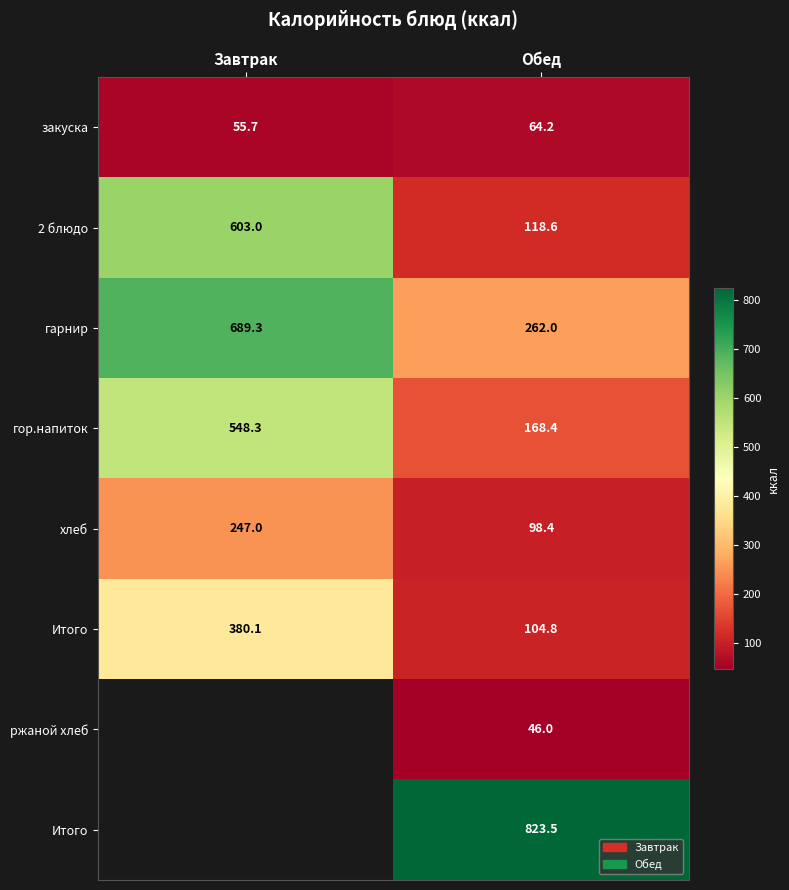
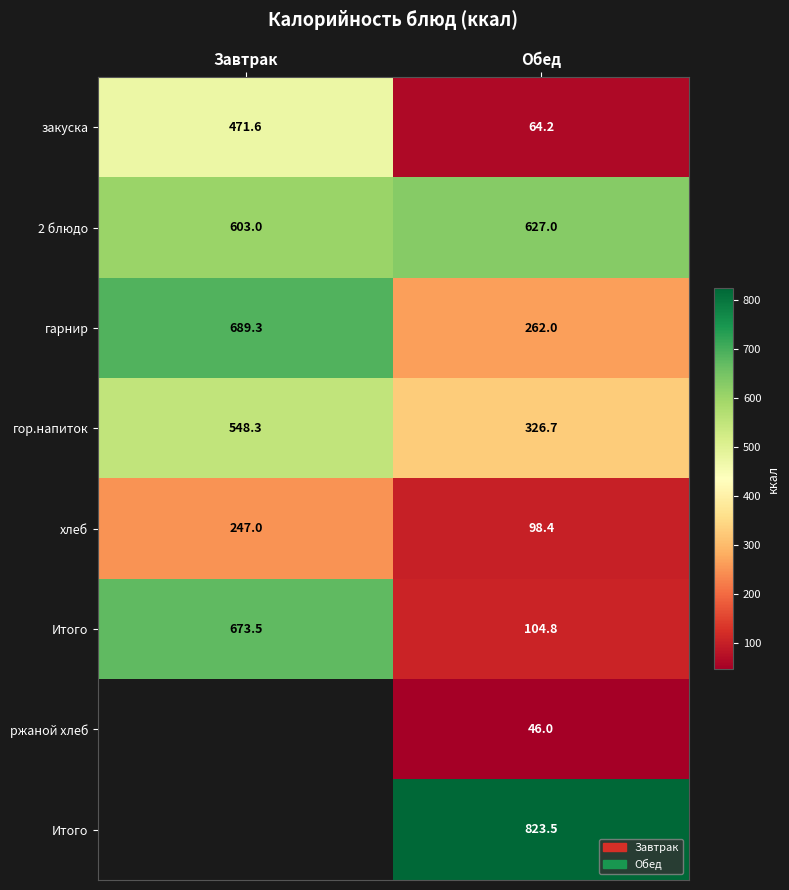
закуска, Завтрак: 55.7 -> 471.6
2 блюдо, Обед: 118.6 -> 627.0
гор.напиток, Обед: 168.4 -> 326.7
Итого, Завтрак: 380.1 -> 673.5
